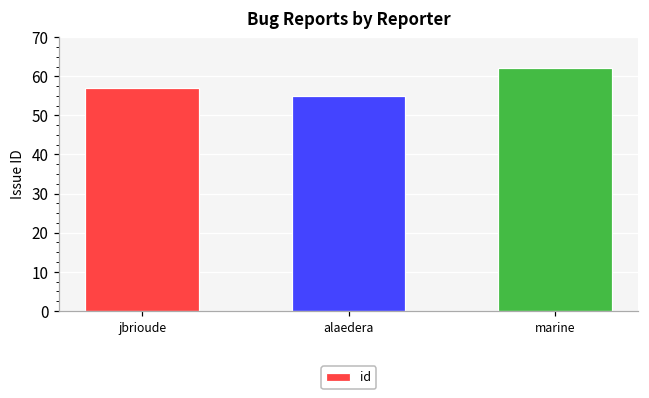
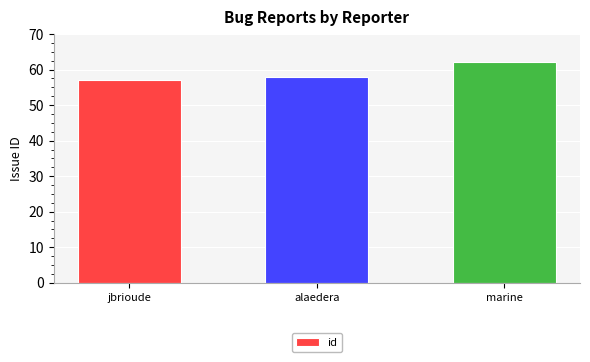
alaedera: 55 -> 58
